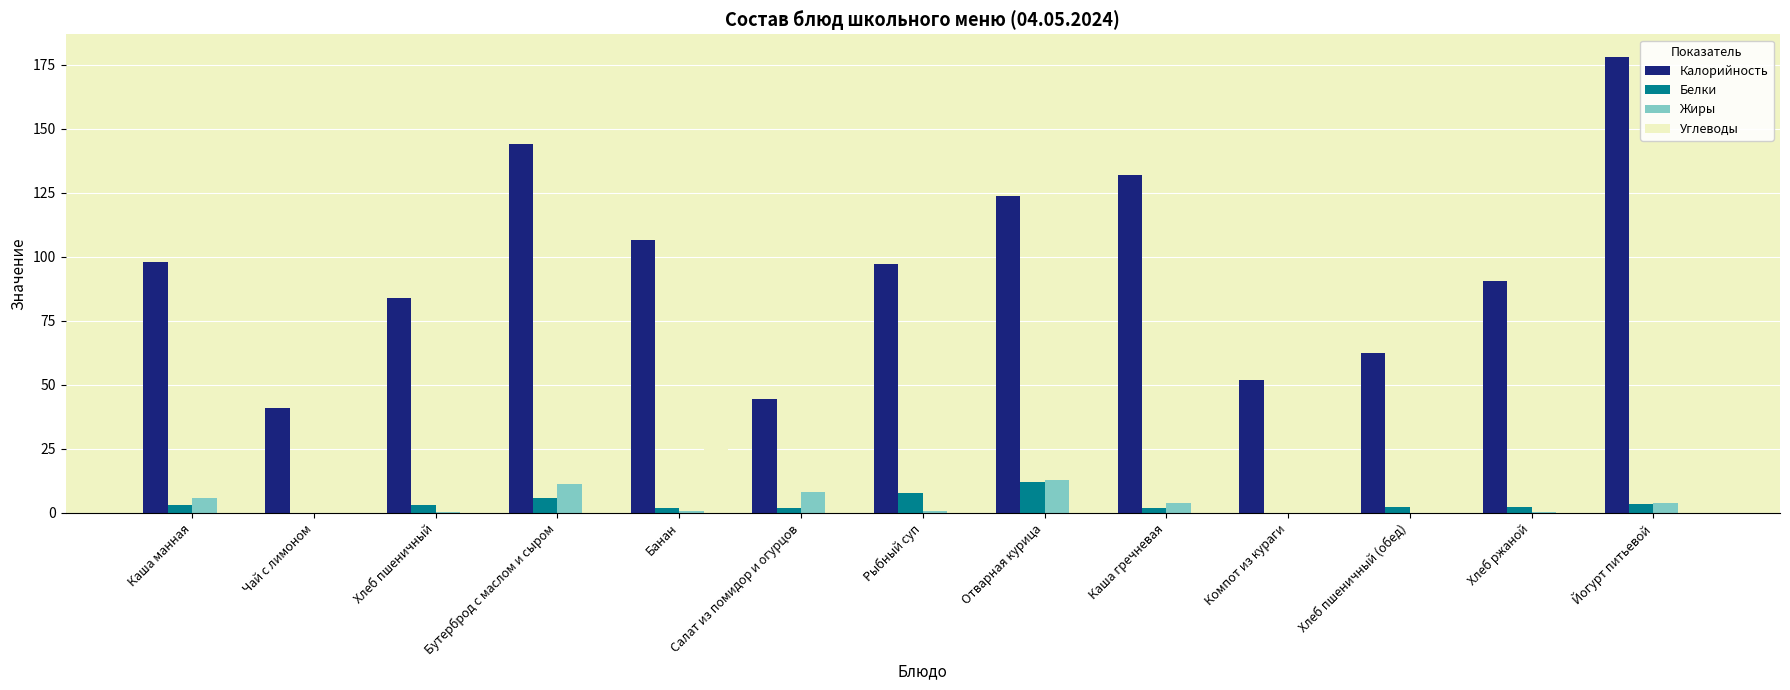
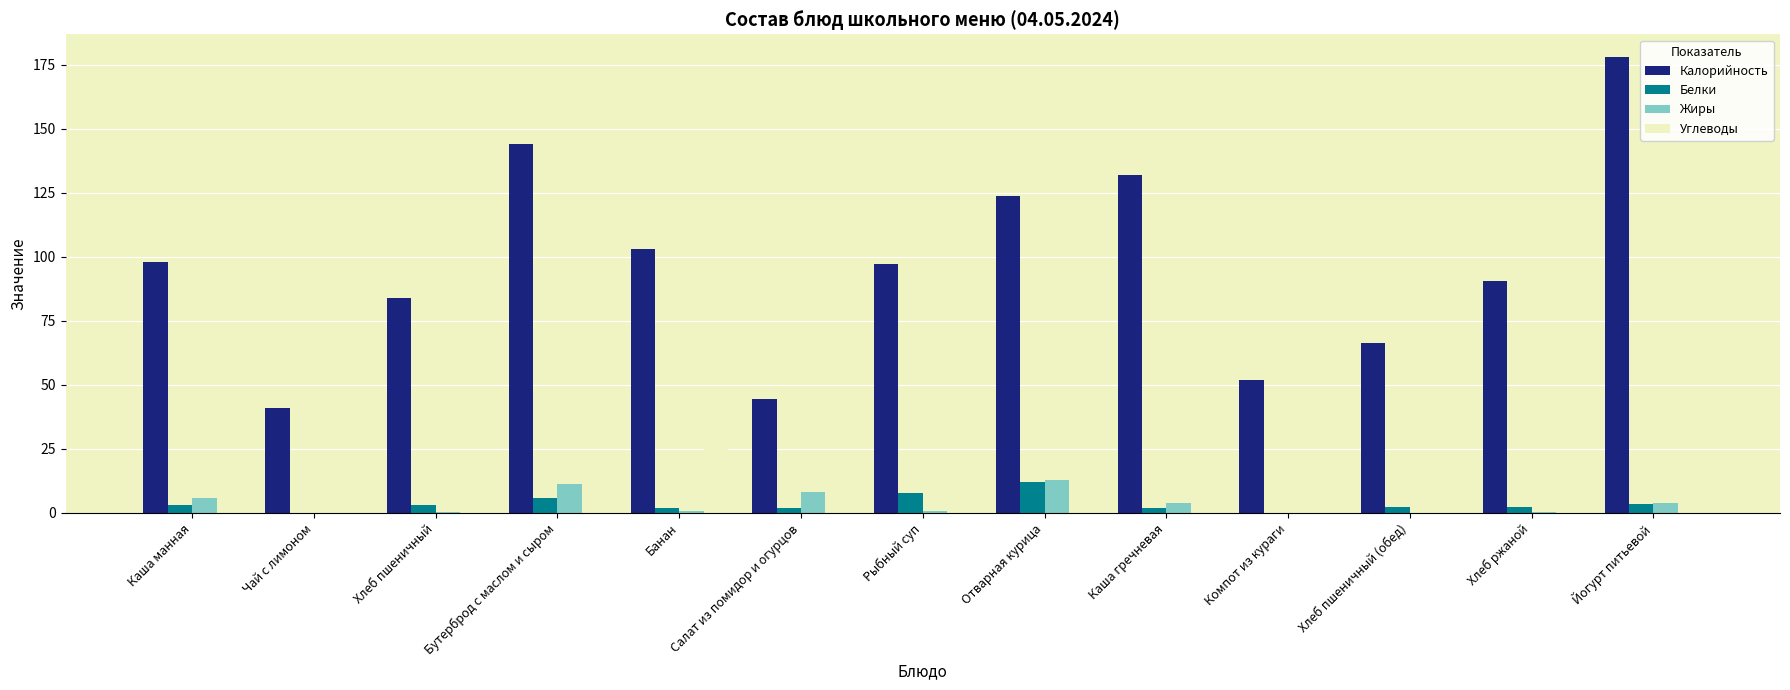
Калорийность, Банан: 107 -> 103
Калорийность, Хлеб пшеничный (обед): 62 -> 66
